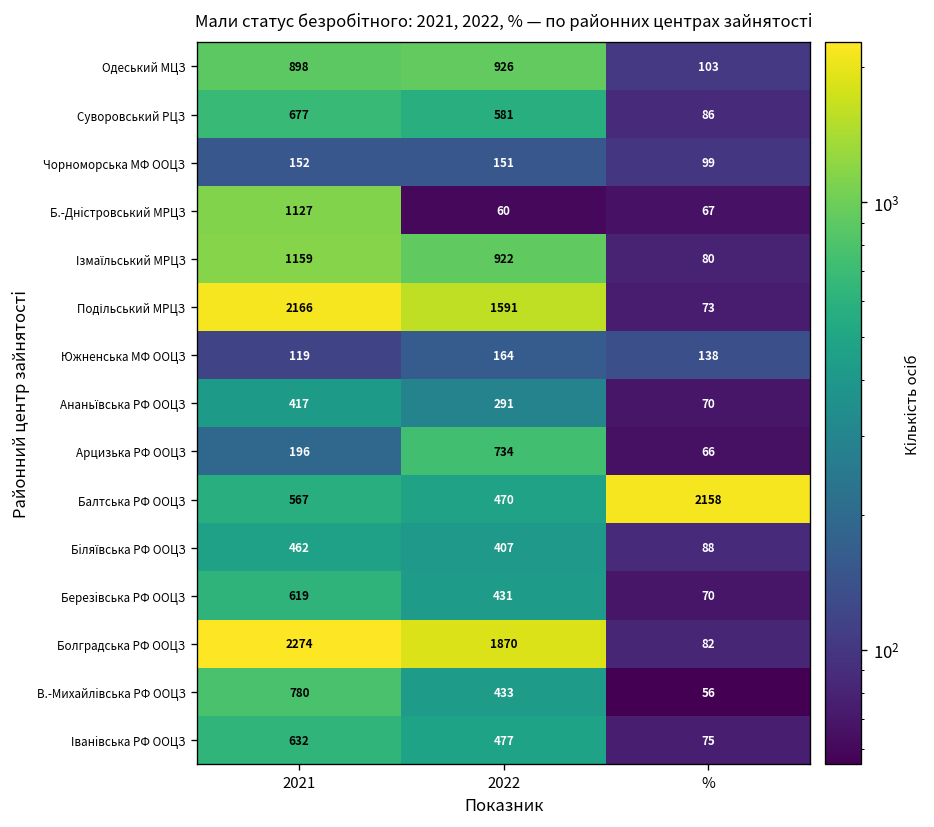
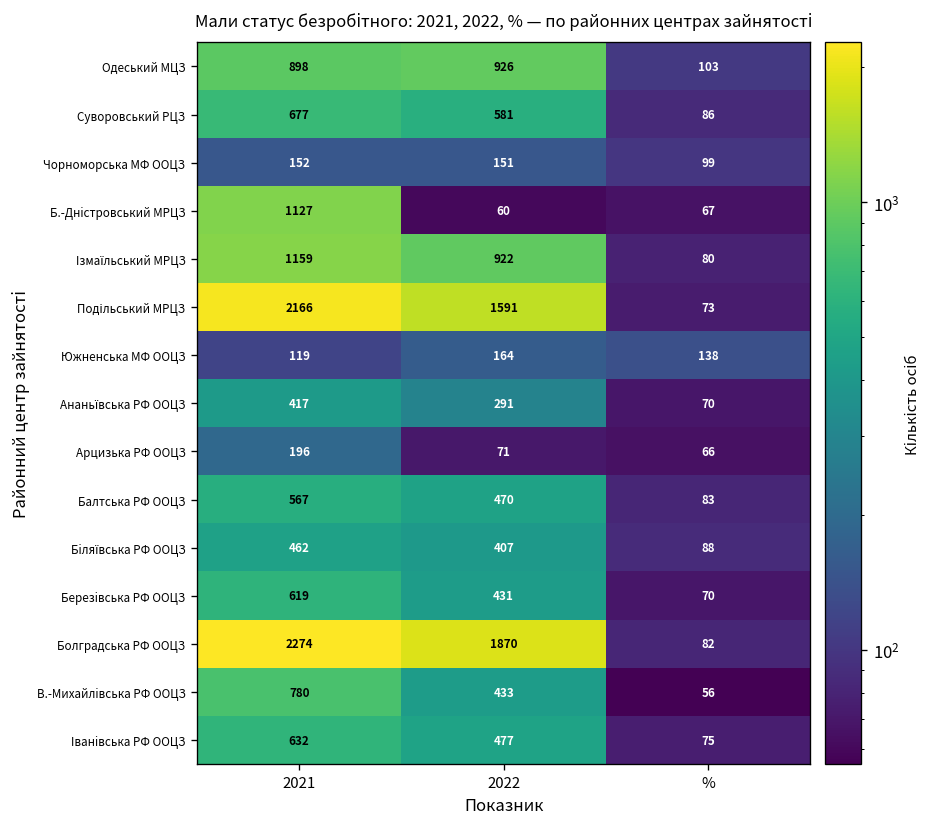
Арцизька РФ ООЦЗ, 2022: 734 -> 71
Балтська РФ ООЦЗ, %: 2158 -> 83
